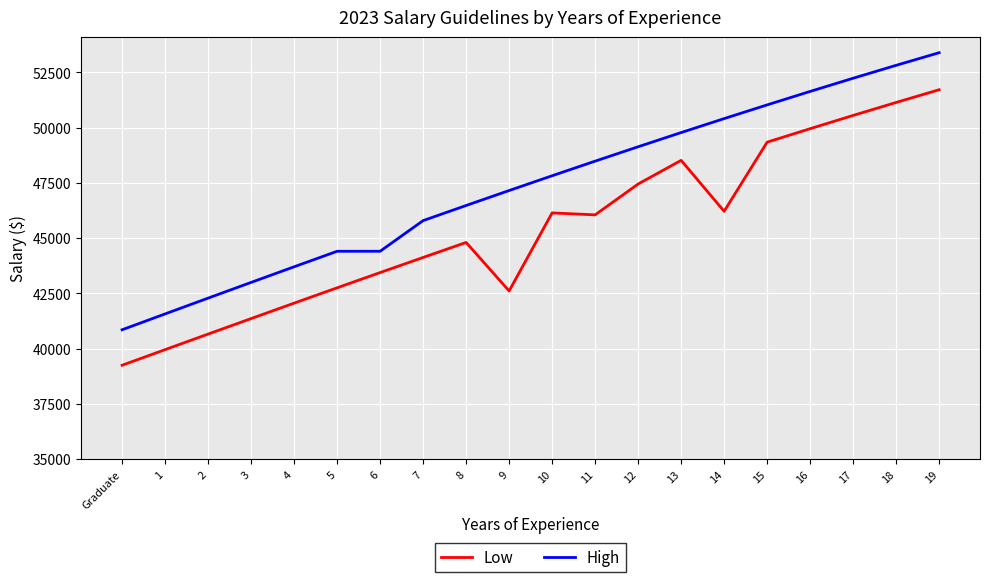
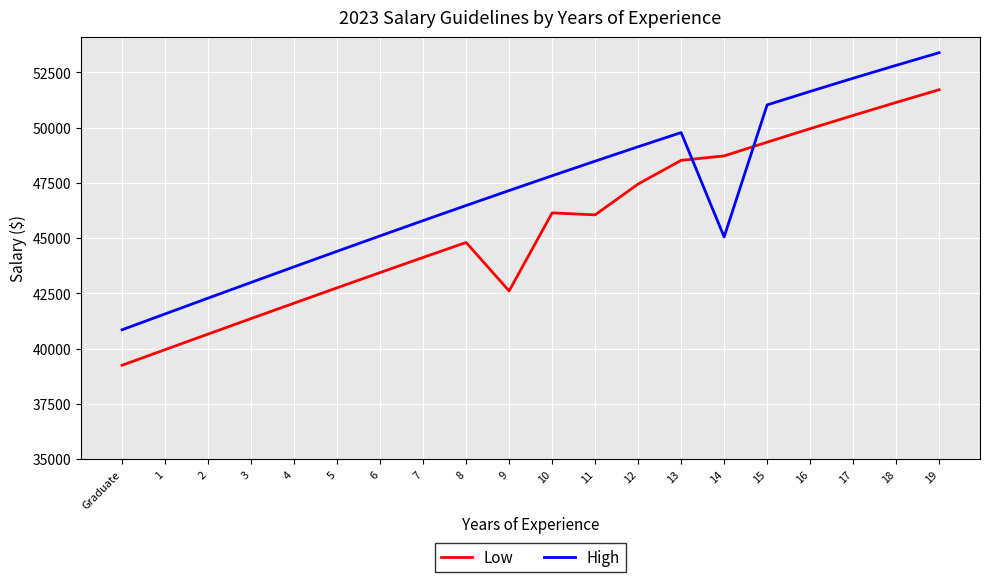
High, 6: 44400 -> 45100
Low, 14: 46200 -> 48700
High, 14: 50400 -> 45100
